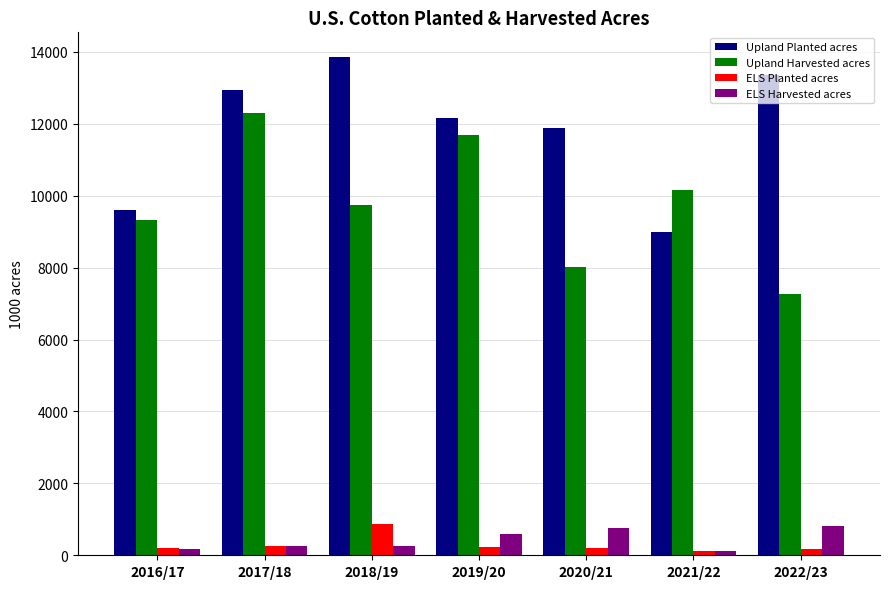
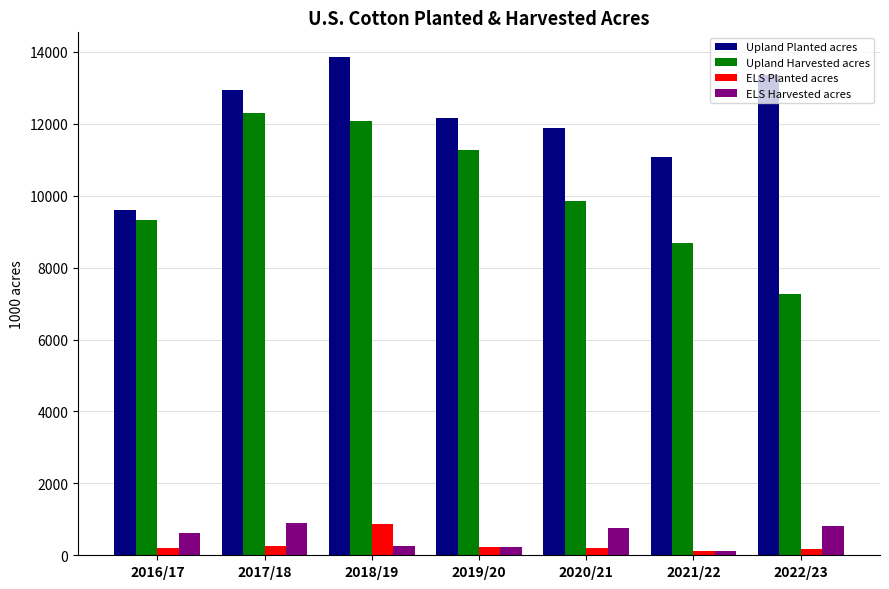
ELS Harvested acres, 2016/17: 200 -> 600
ELS Harvested acres, 2017/18: 300 -> 900
Upland Harvested acres, 2018/19: 9700 -> 12100
Upland Harvested acres, 2019/20: 11700 -> 11300
ELS Harvested acres, 2019/20: 600 -> 200
Upland Harvested acres, 2020/21: 8000 -> 9800
Upland Planted acres, 2021/22: 9000 -> 11100
Upland Harvested acres, 2021/22: 10100 -> 8700
